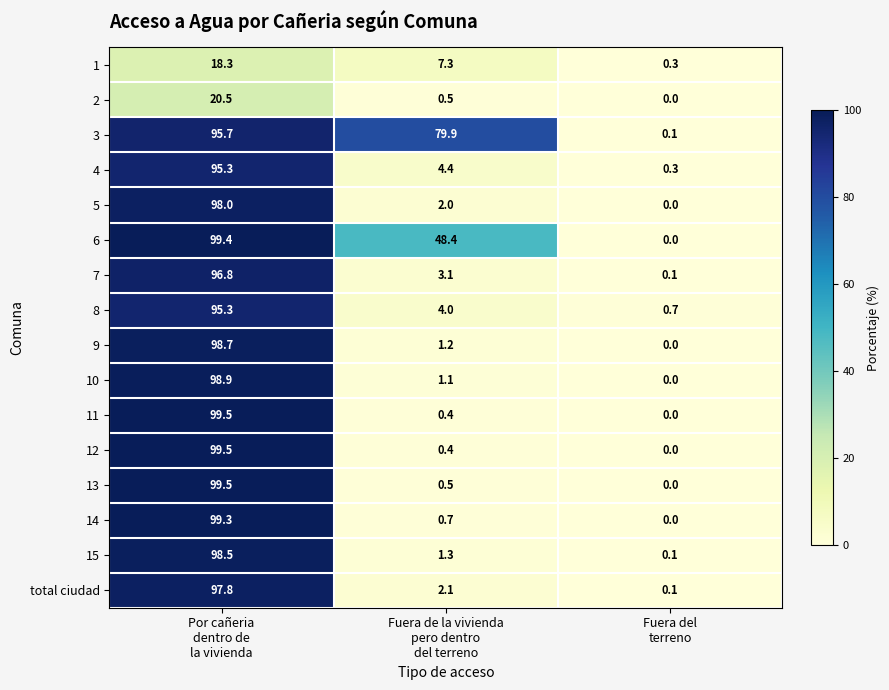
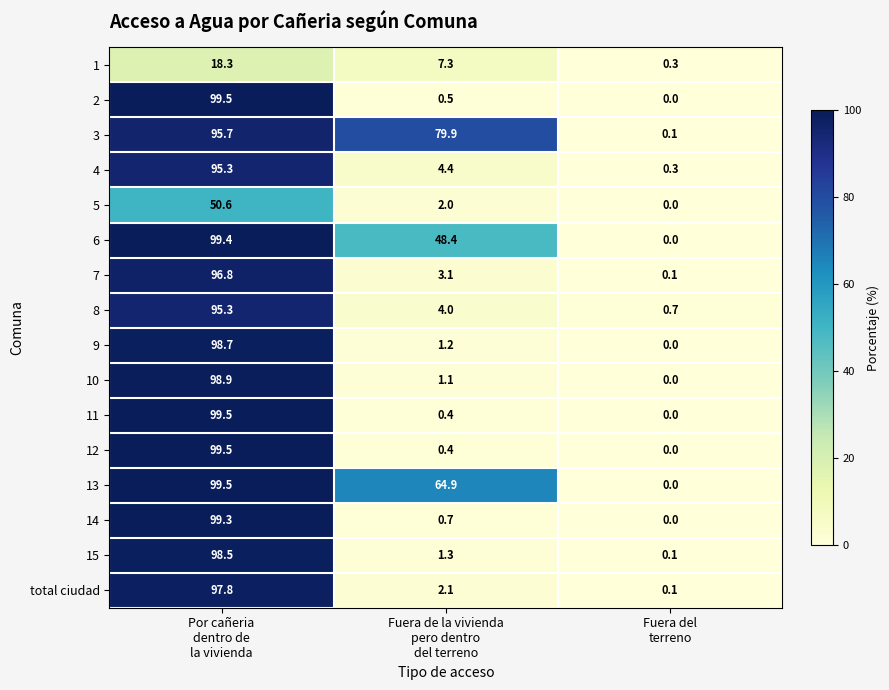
2, Por cañeria dentro de la vivienda: 20.5 -> 99.5
5, Por cañeria dentro de la vivienda: 98.0 -> 50.6
13, Fuera de la vivienda pero dentro del terreno: 0.5 -> 64.9
